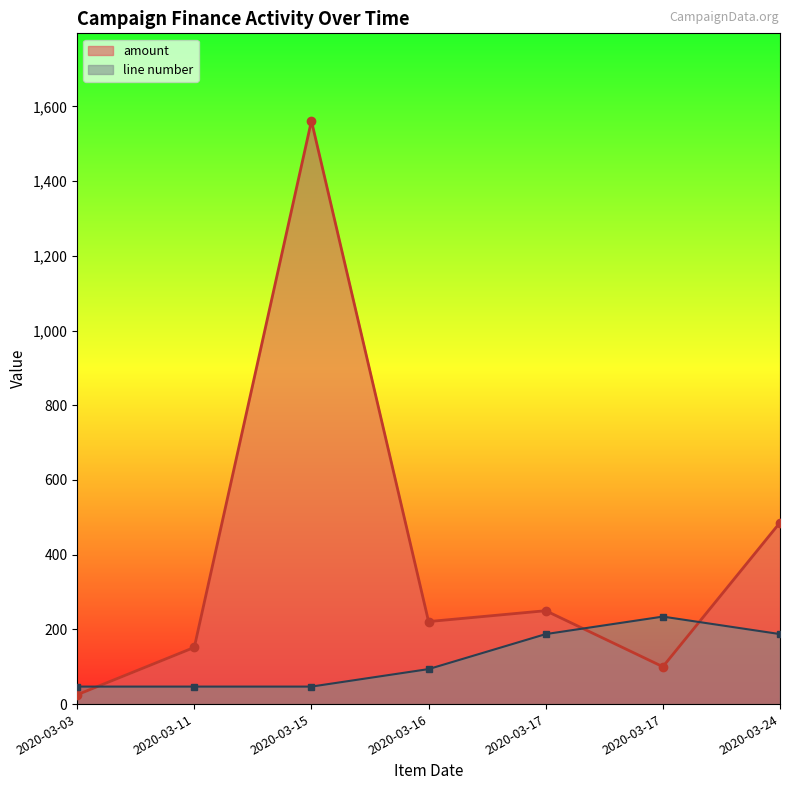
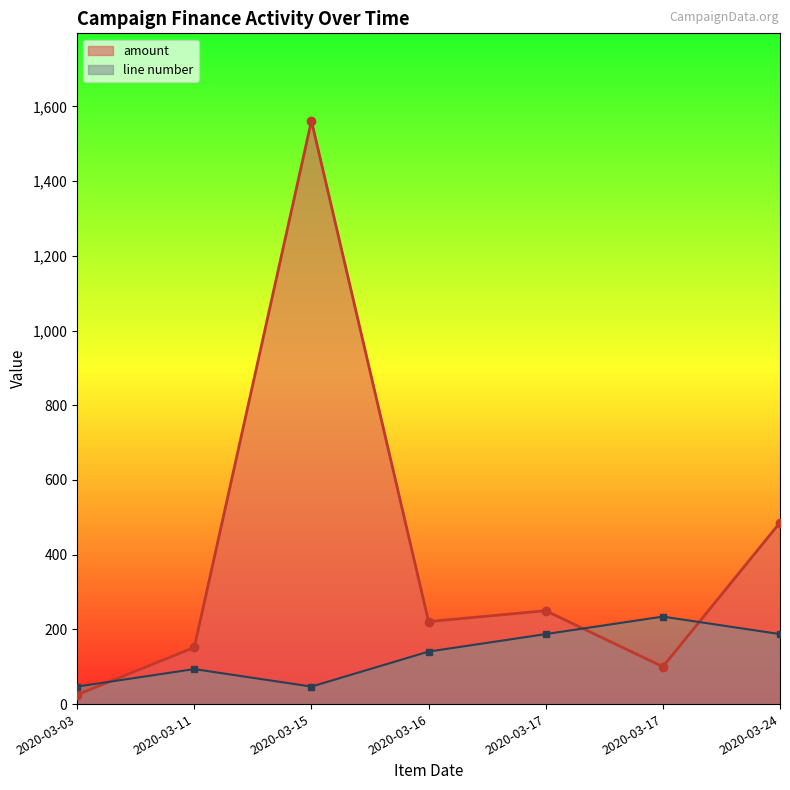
line number, 2020-03-11: 50 -> 90
line number, 2020-03-16: 90 -> 140
